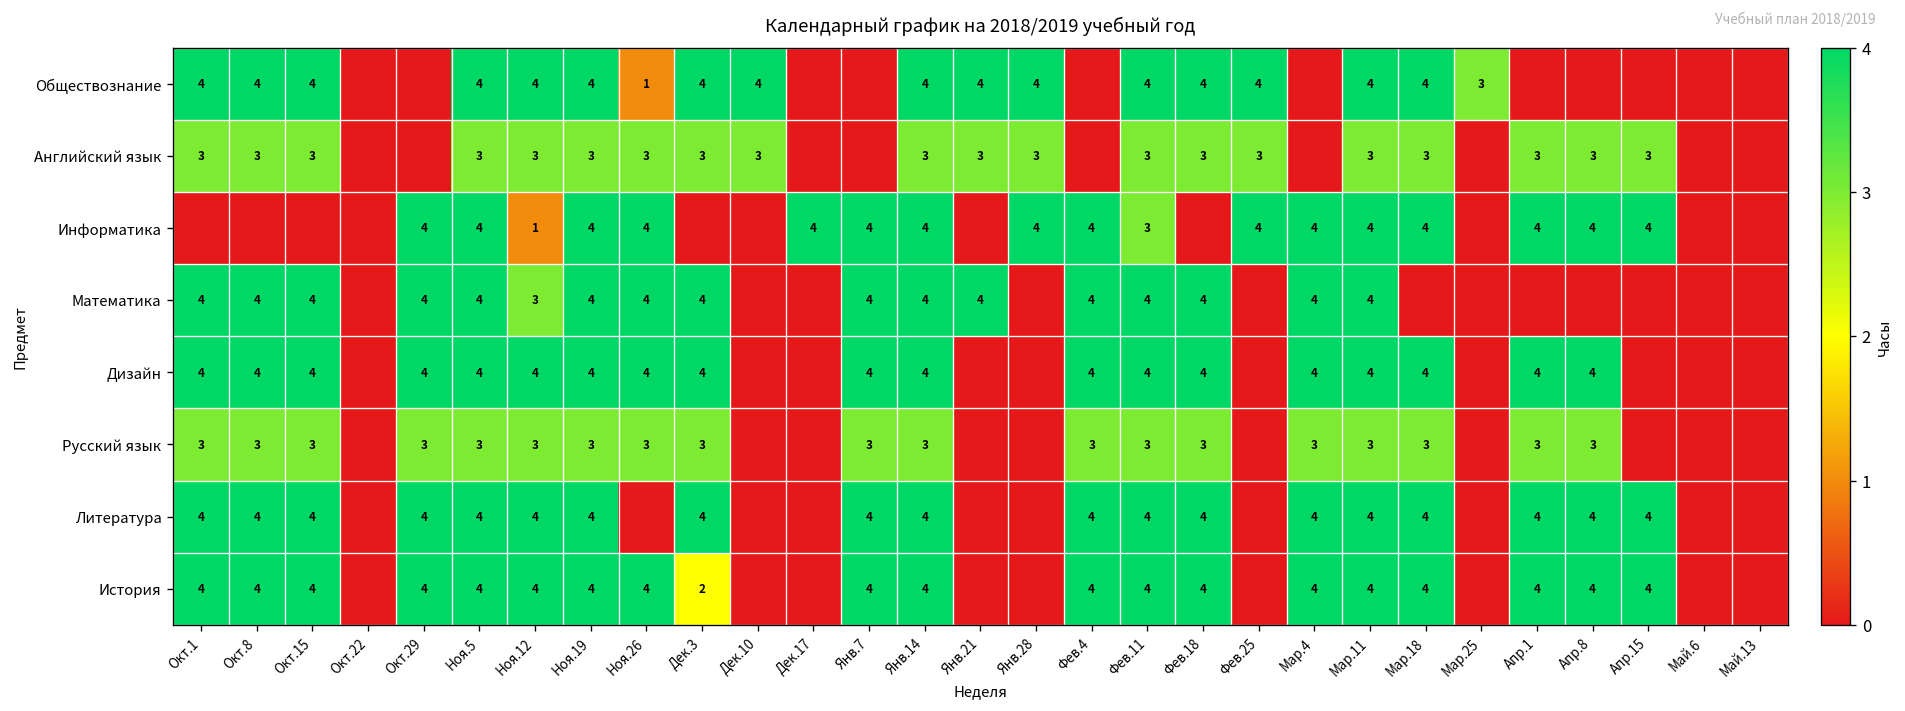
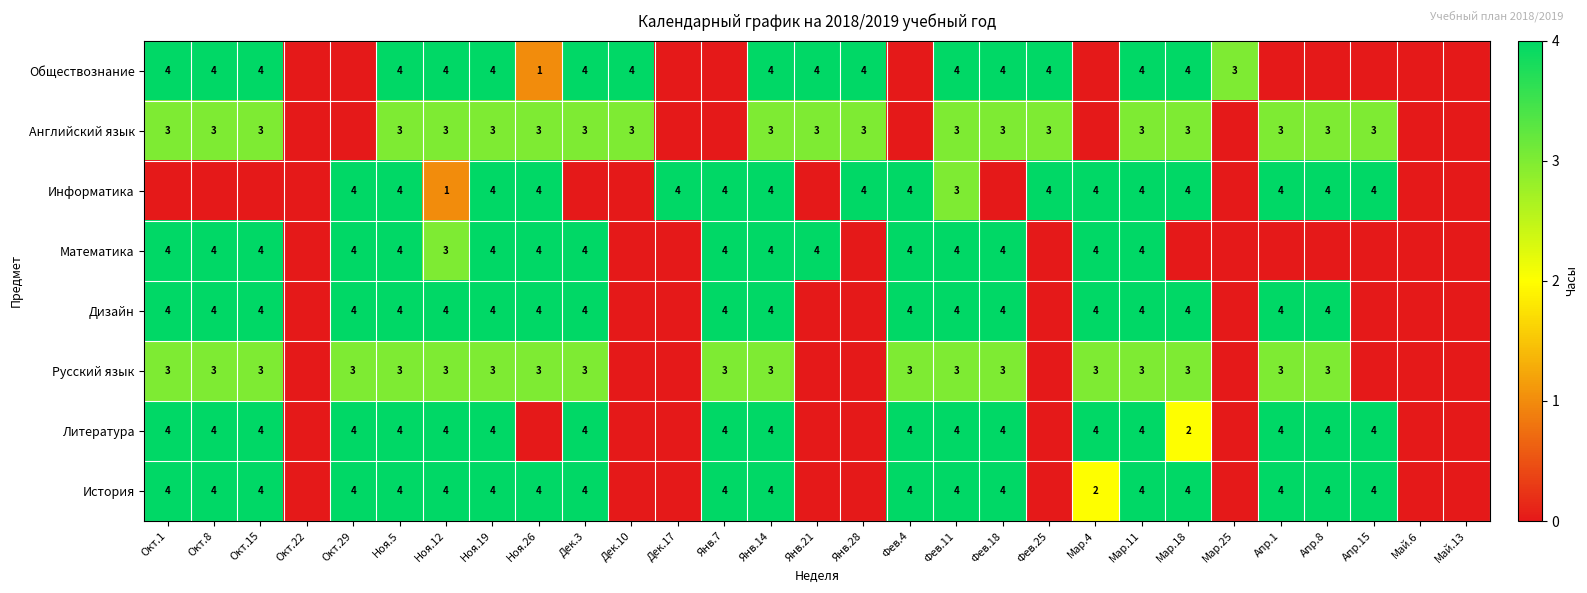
Литература, Мар.18: 4 -> 2
История, Дек.3: 2 -> 4
История, Мар.4: 4 -> 2
